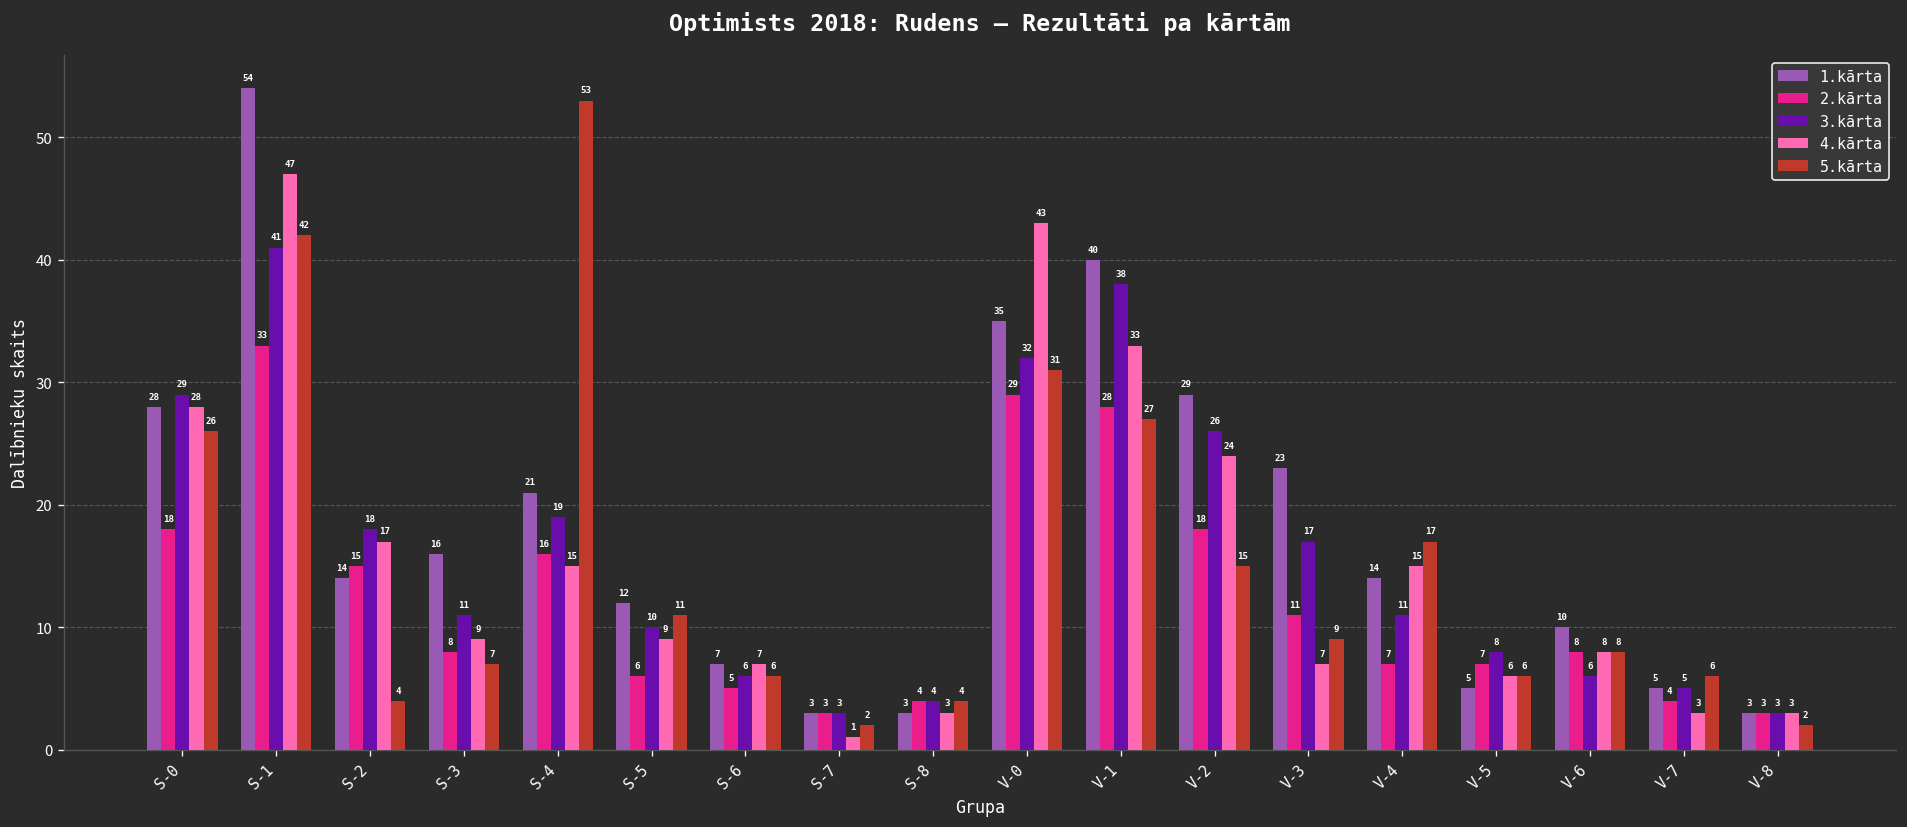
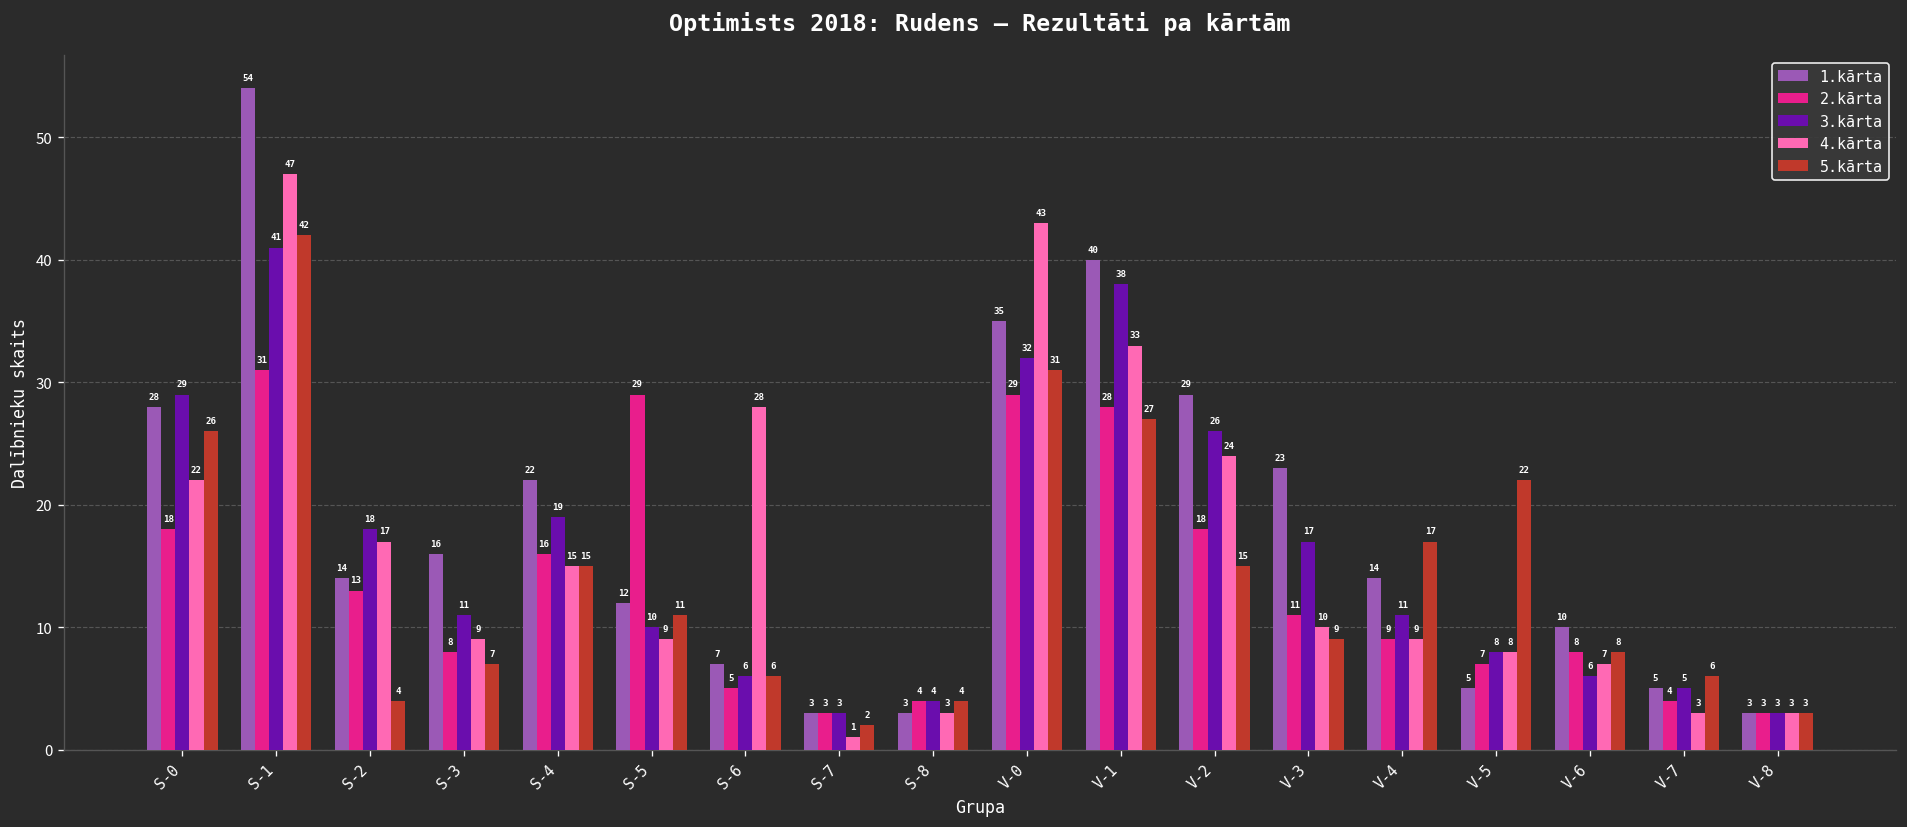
4.kārta, S-0: 28 -> 22
2.kārta, S-1: 33 -> 31
2.kārta, S-2: 15 -> 13
1.kārta, S-4: 21 -> 22
5.kārta, S-4: 53 -> 15
2.kārta, S-5: 6 -> 29
4.kārta, S-6: 7 -> 28
4.kārta, V-3: 7 -> 10
2.kārta, V-4: 7 -> 9
4.kārta, V-4: 15 -> 9
4.kārta, V-5: 6 -> 8
5.kārta, V-5: 6 -> 22
4.kārta, V-6: 8 -> 7
5.kārta, V-8: 2 -> 3
